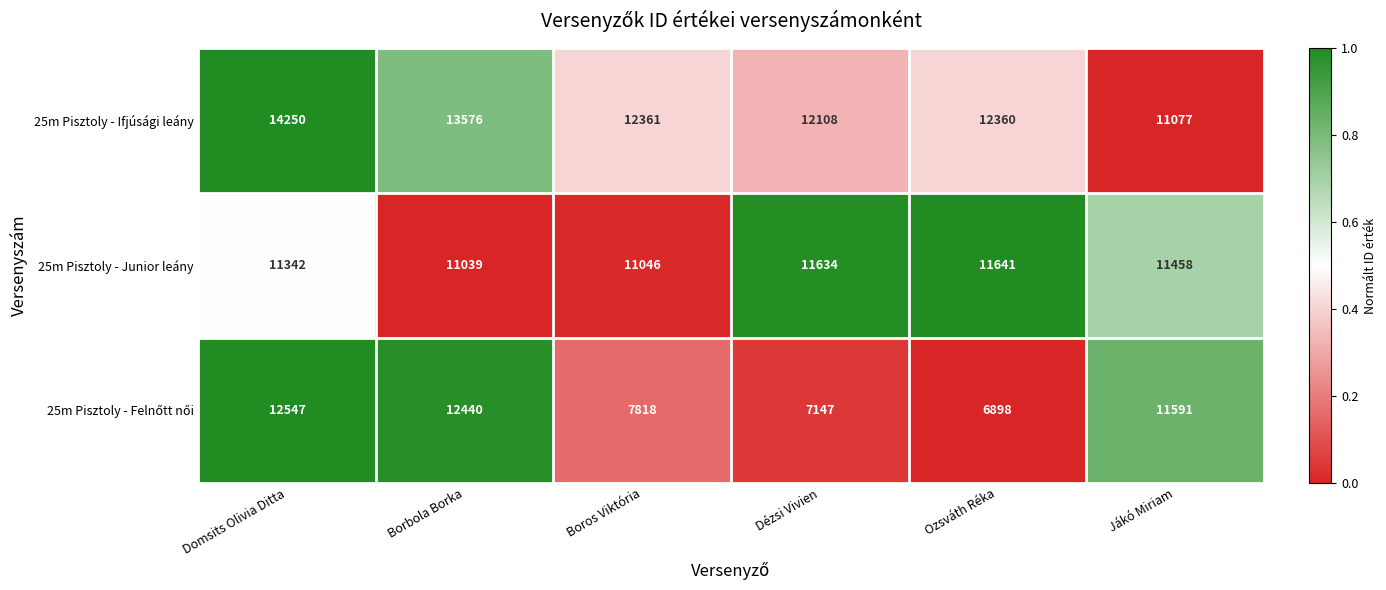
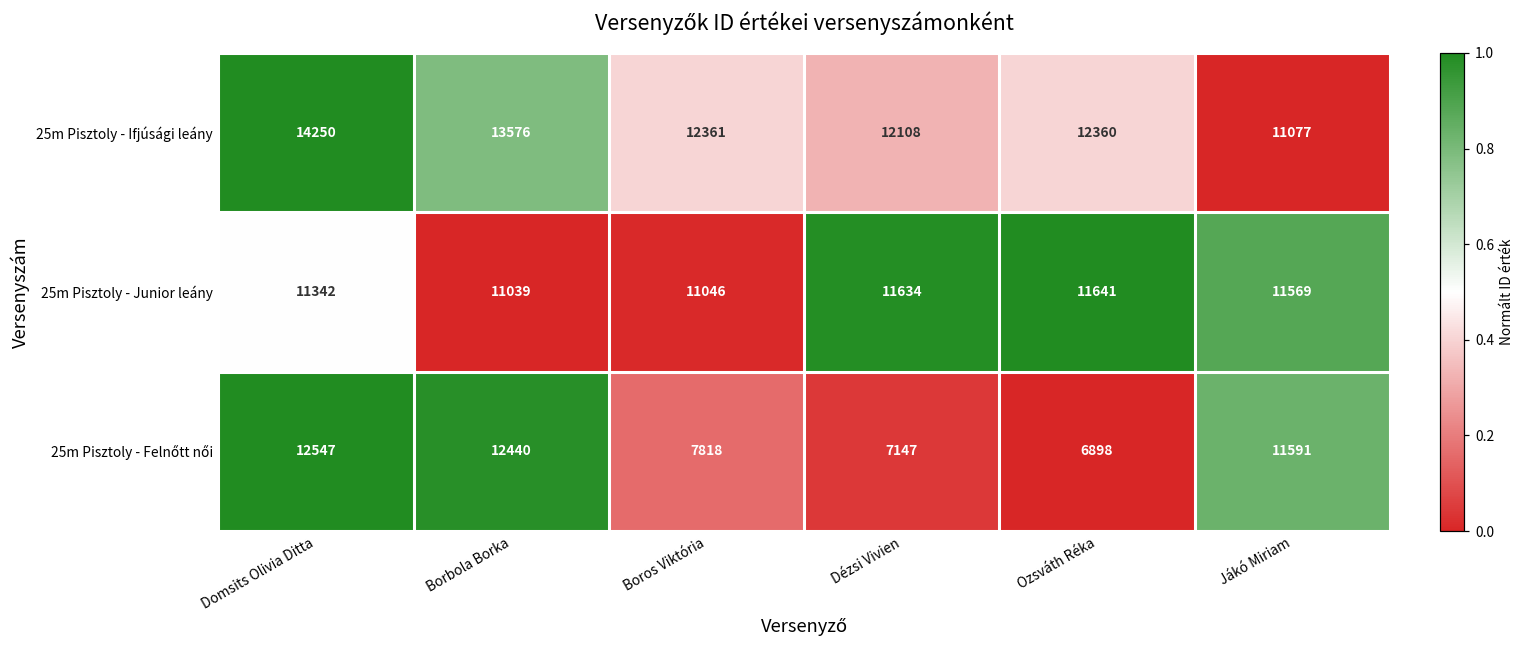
25m Pisztoly - Junior leány, Jákó Miriam: 11458 -> 11569
